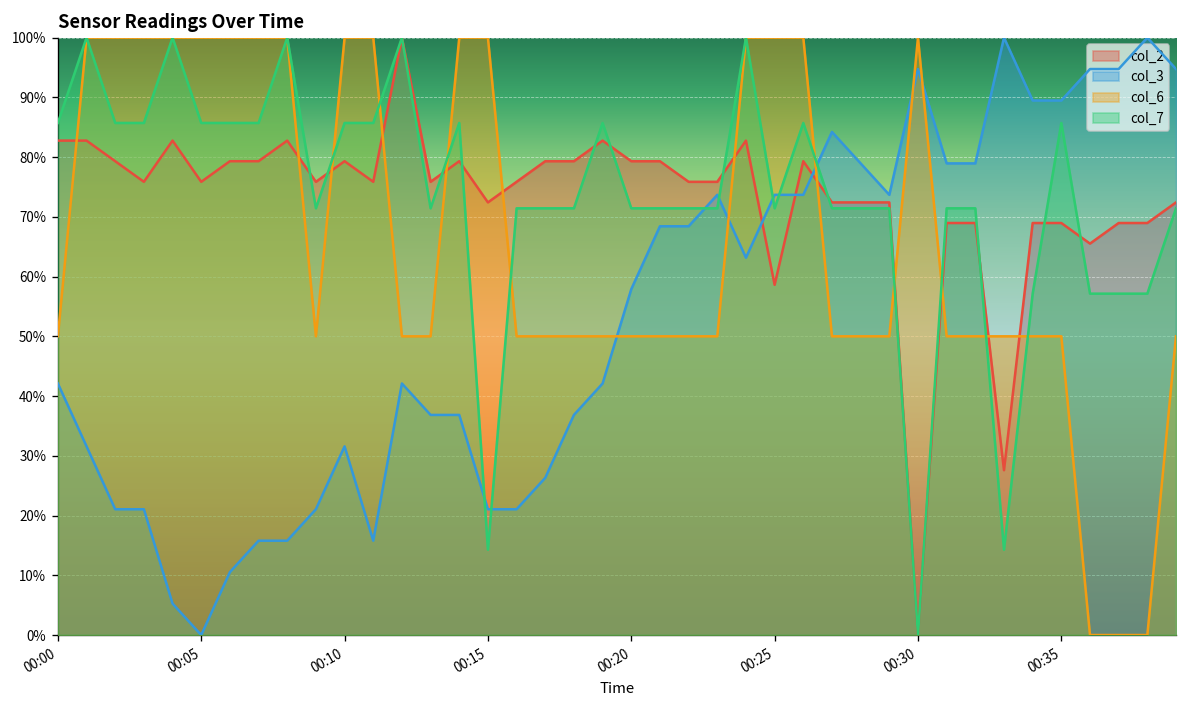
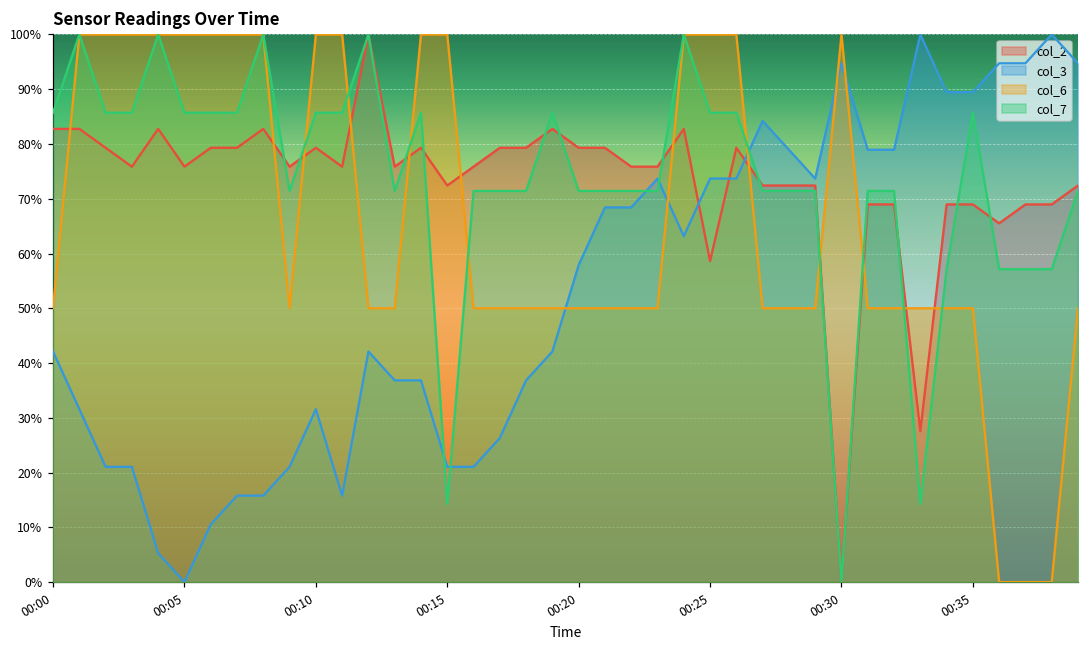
col_7, 00:25: 71% -> 86%
